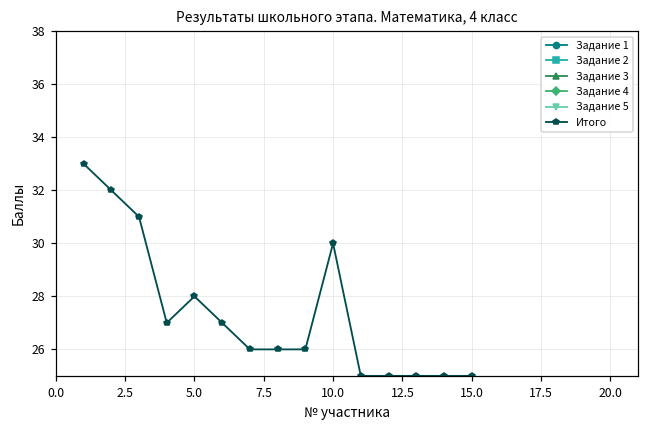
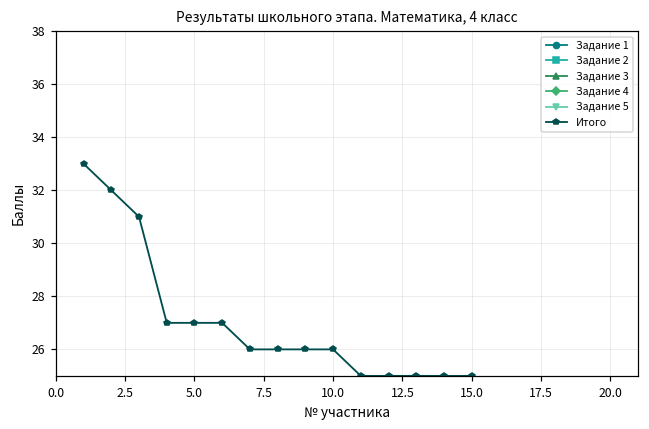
Итого, 5.0: 28 -> 27
Итого, 10.0: 30 -> 26
